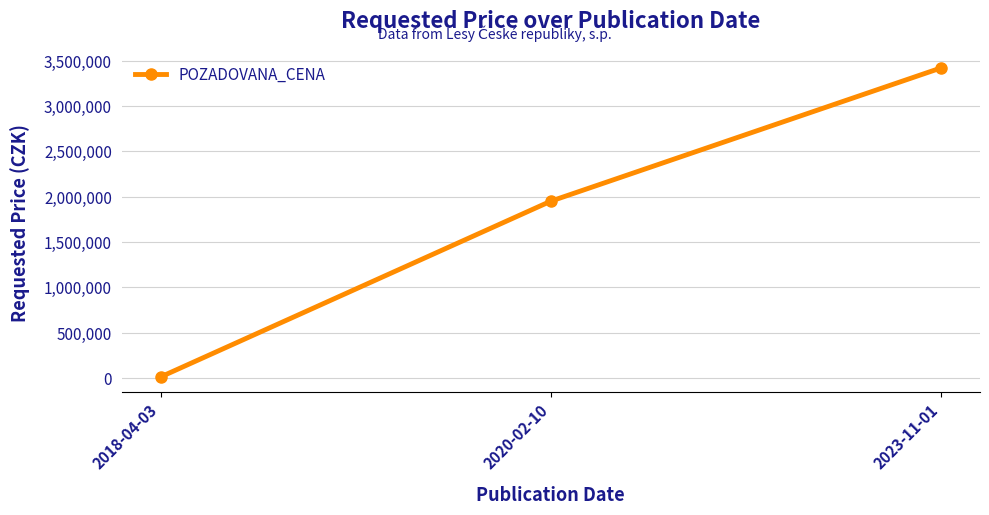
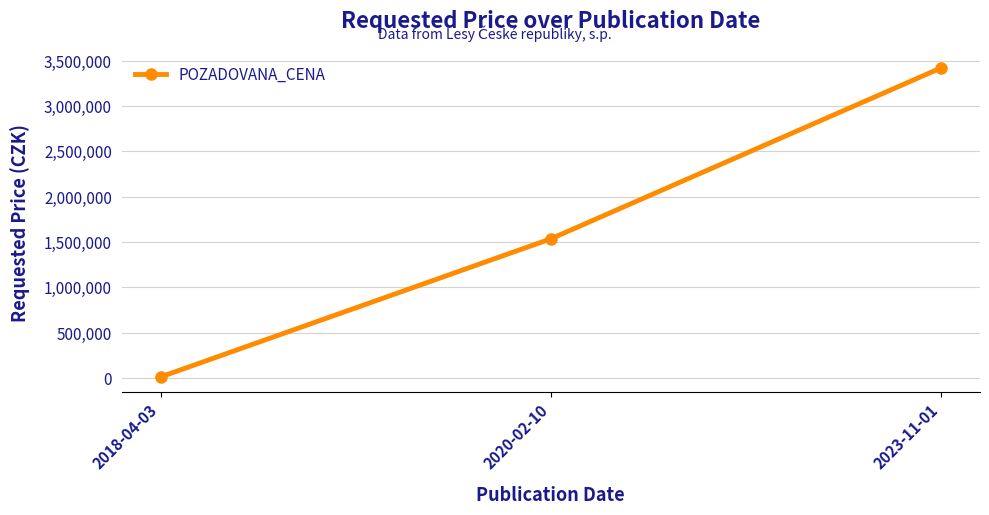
2020-02-10: 2,000,000 -> 1,500,000
